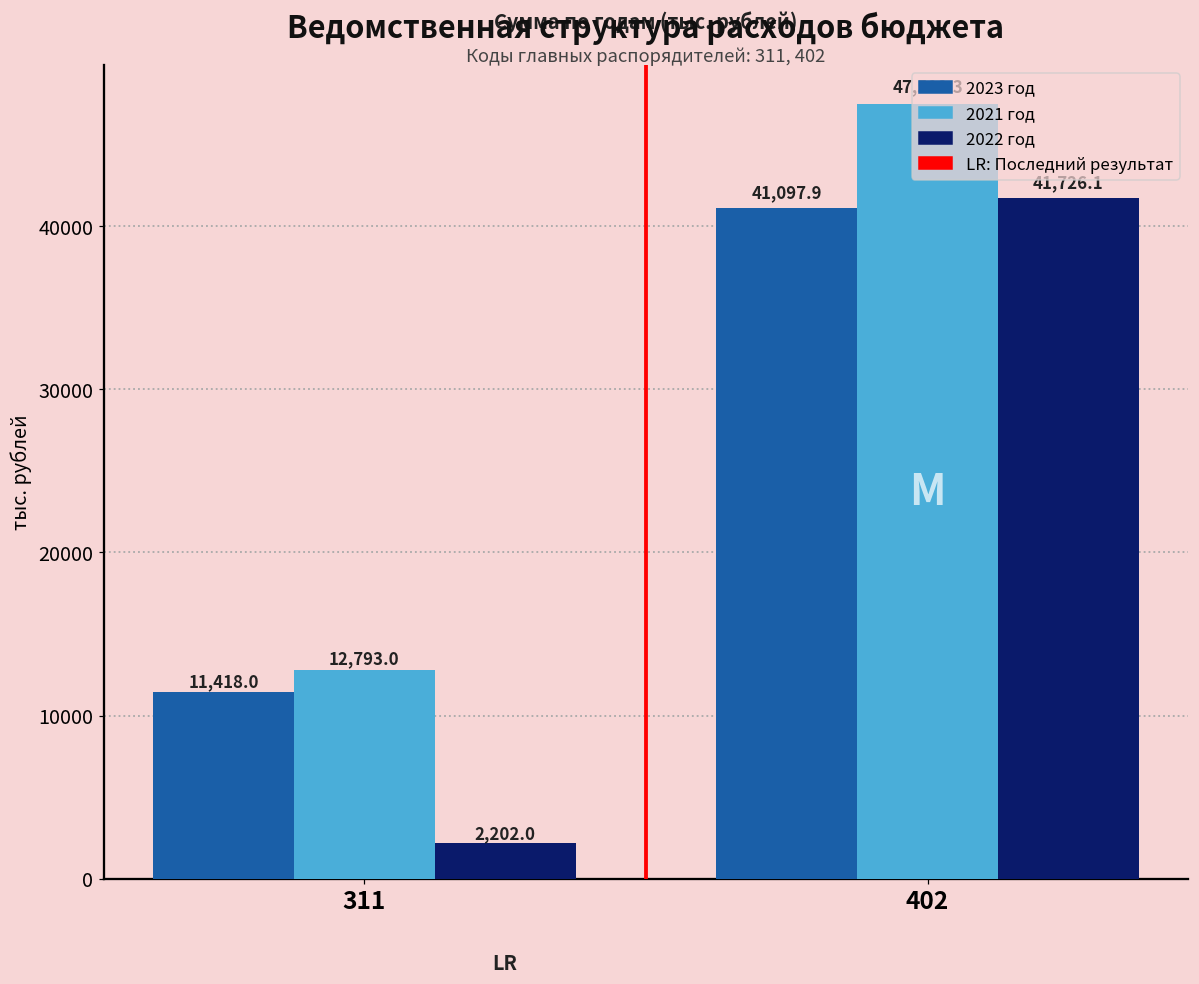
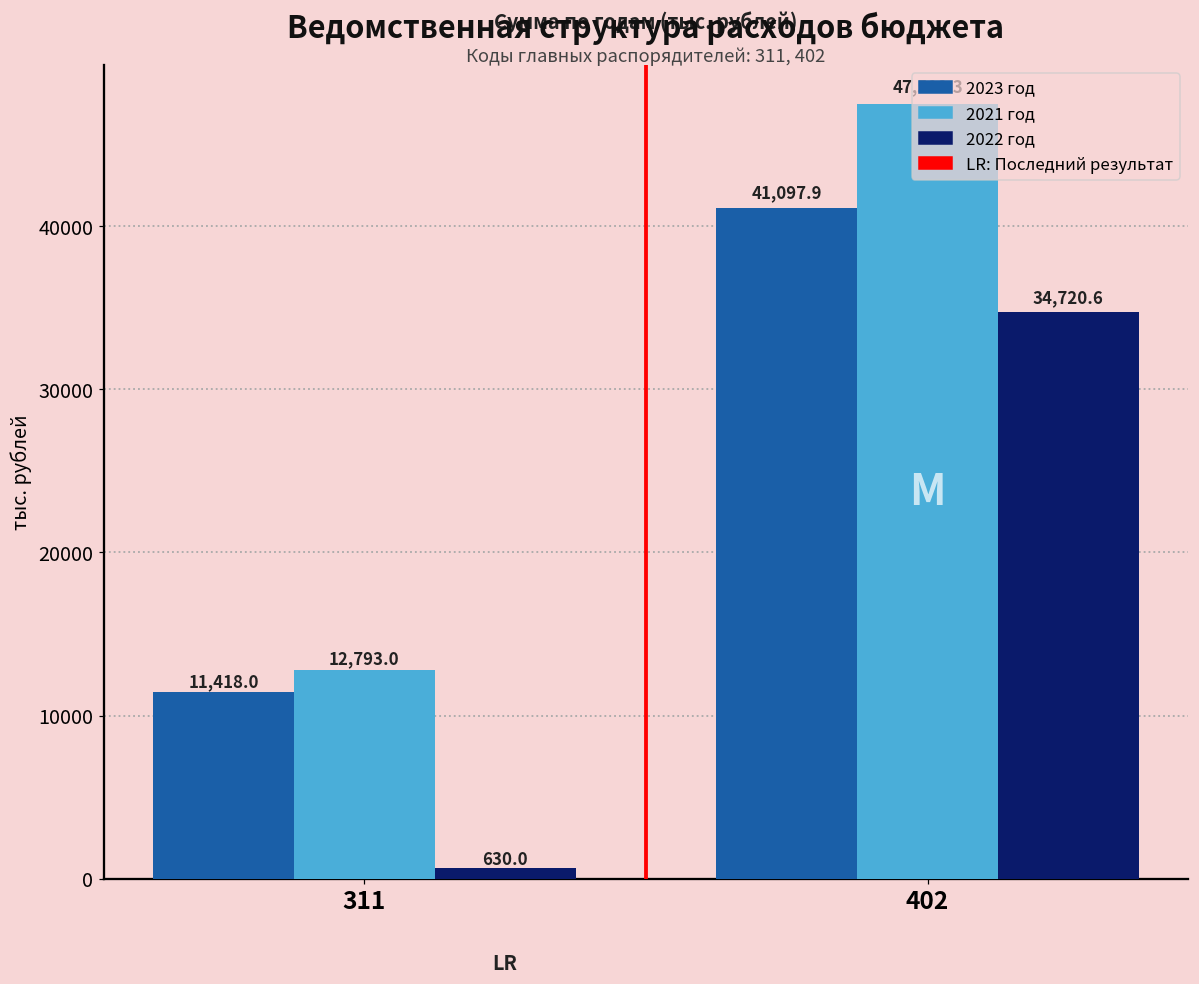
2022 год, 311: 2,202.0 -> 630.0
2022 год, 402: 41700 -> 34700
